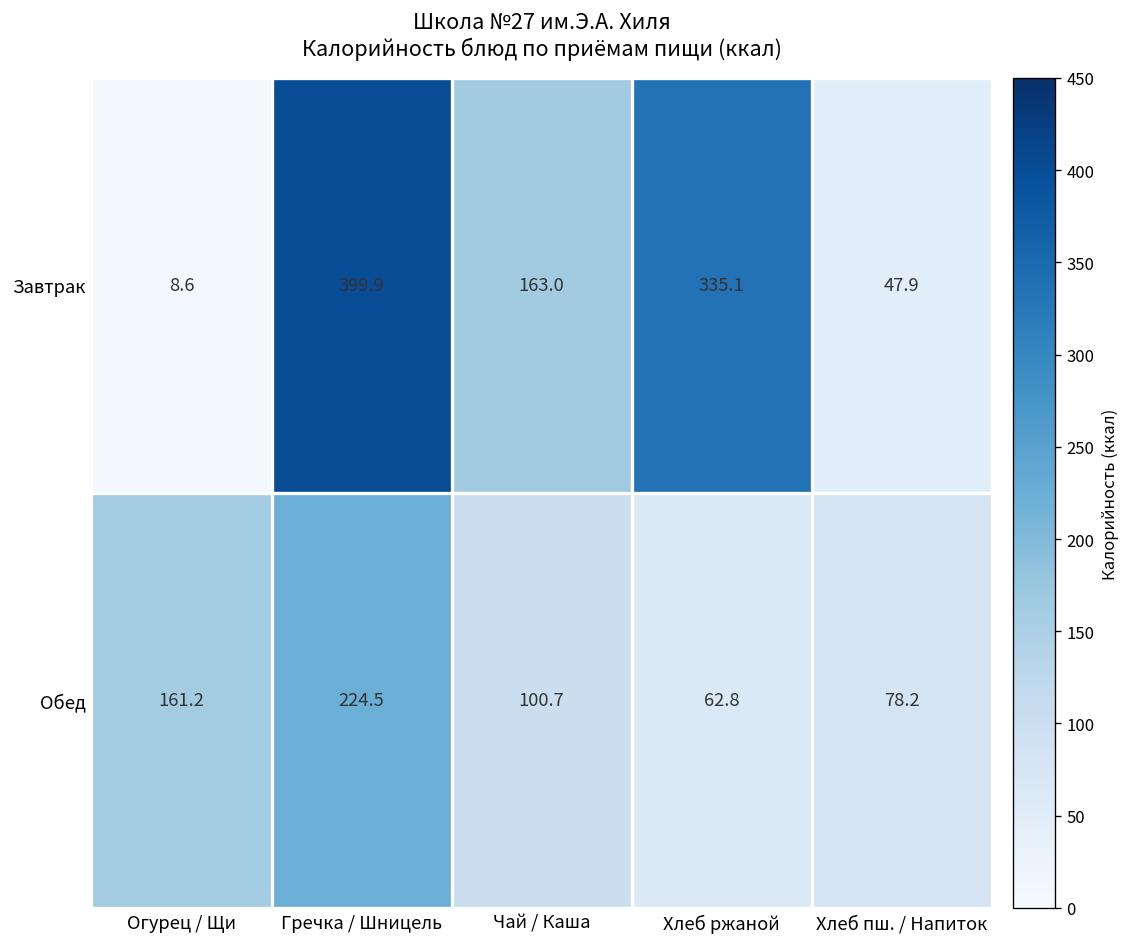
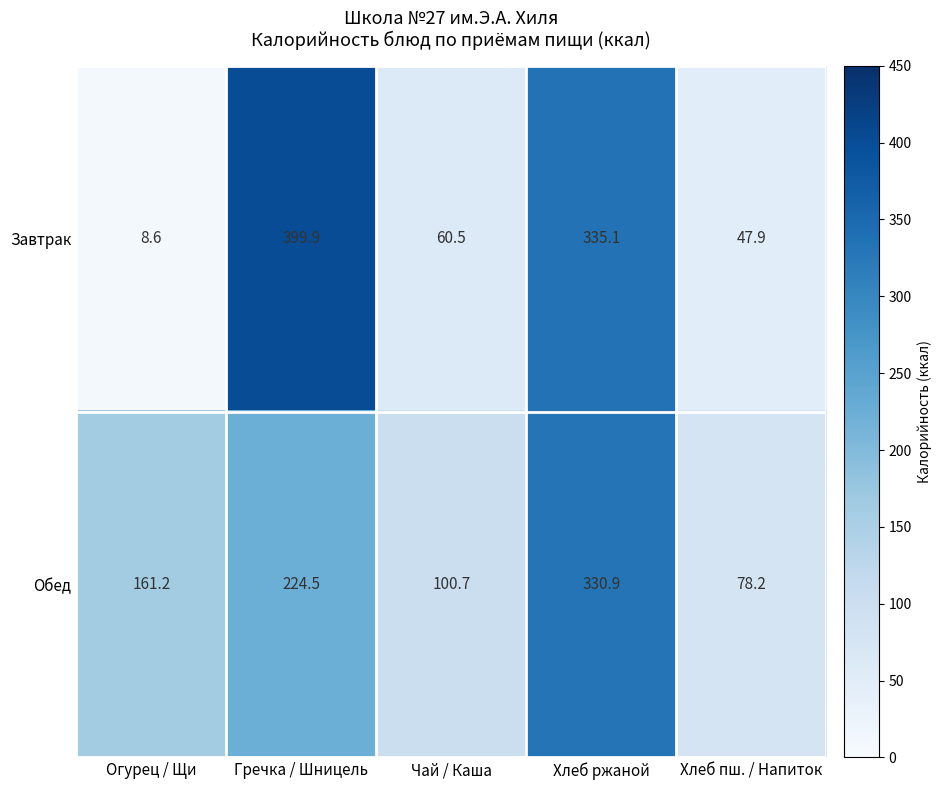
Завтрак, Чай / Каша: 163.0 -> 60.5
Обед, Хлеб ржаной: 62.8 -> 330.9
